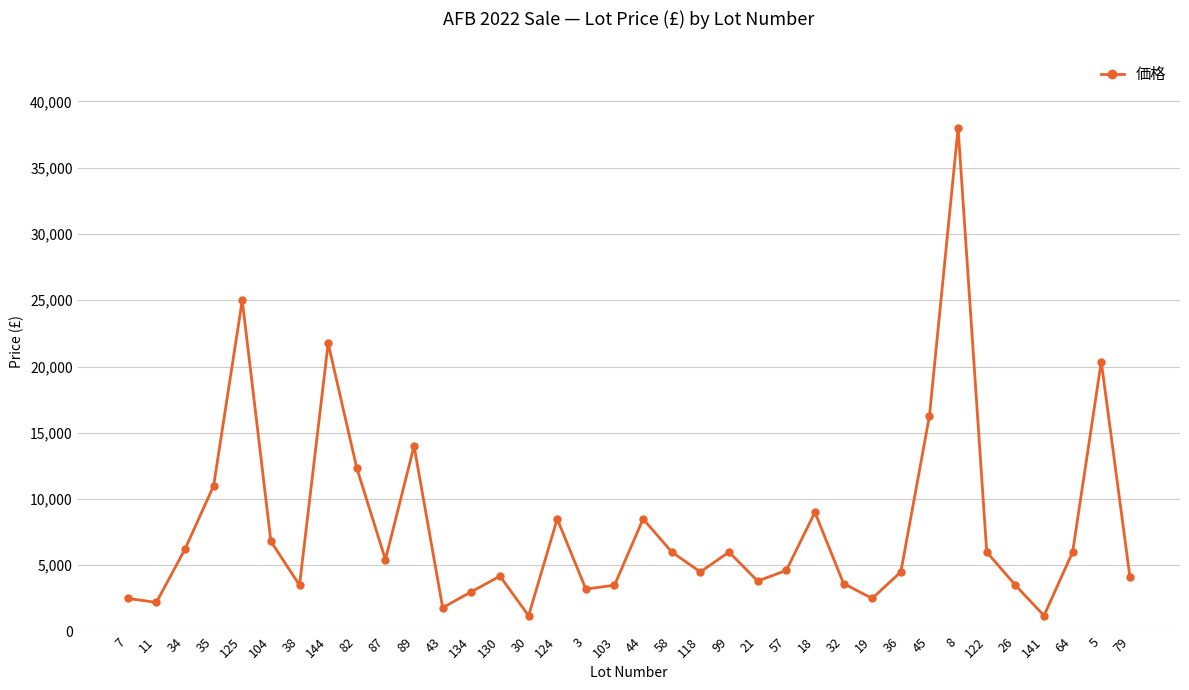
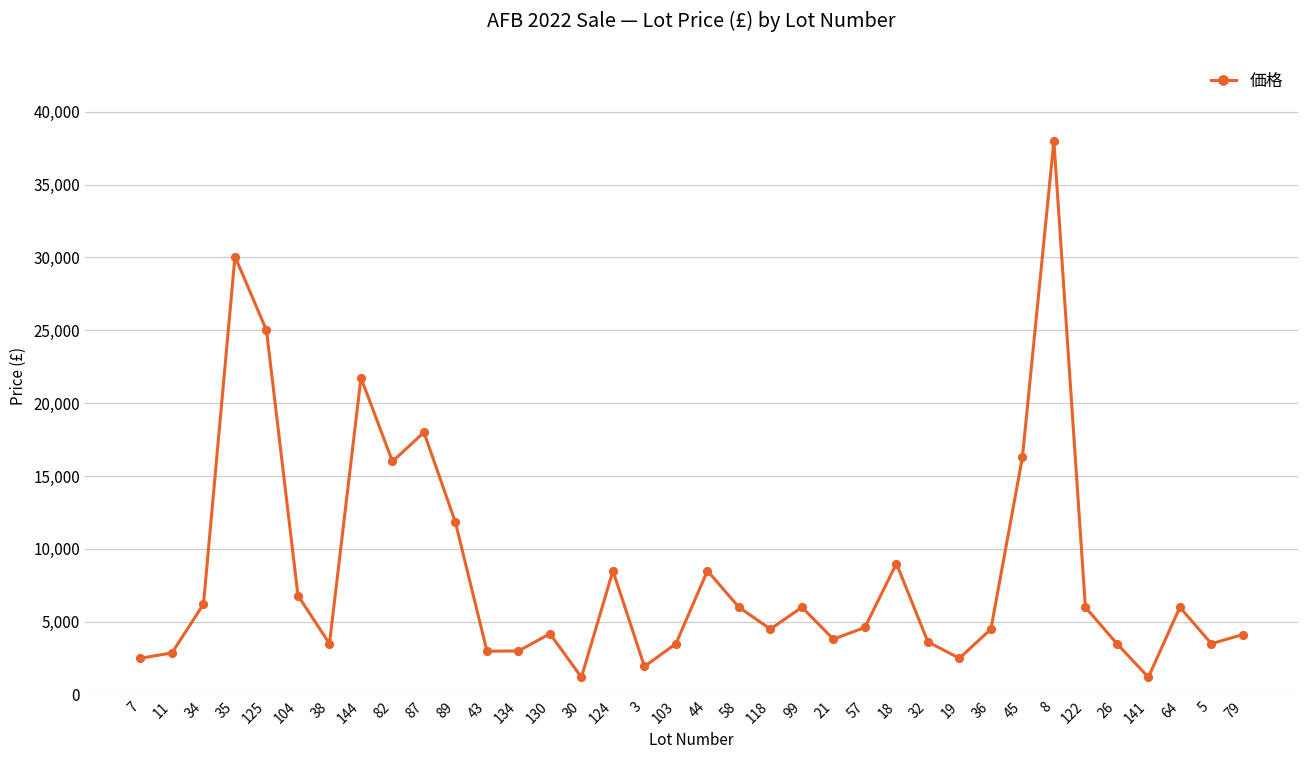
11: 2,200 -> 2,900
35: 11,000 -> 30,100
82: 12,300 -> 16,000
87: 5,400 -> 18,000
89: 14,000 -> 11,800
43: 1,800 -> 3,000
3: 3,200 -> 1,900
5: 20,400 -> 3,500
